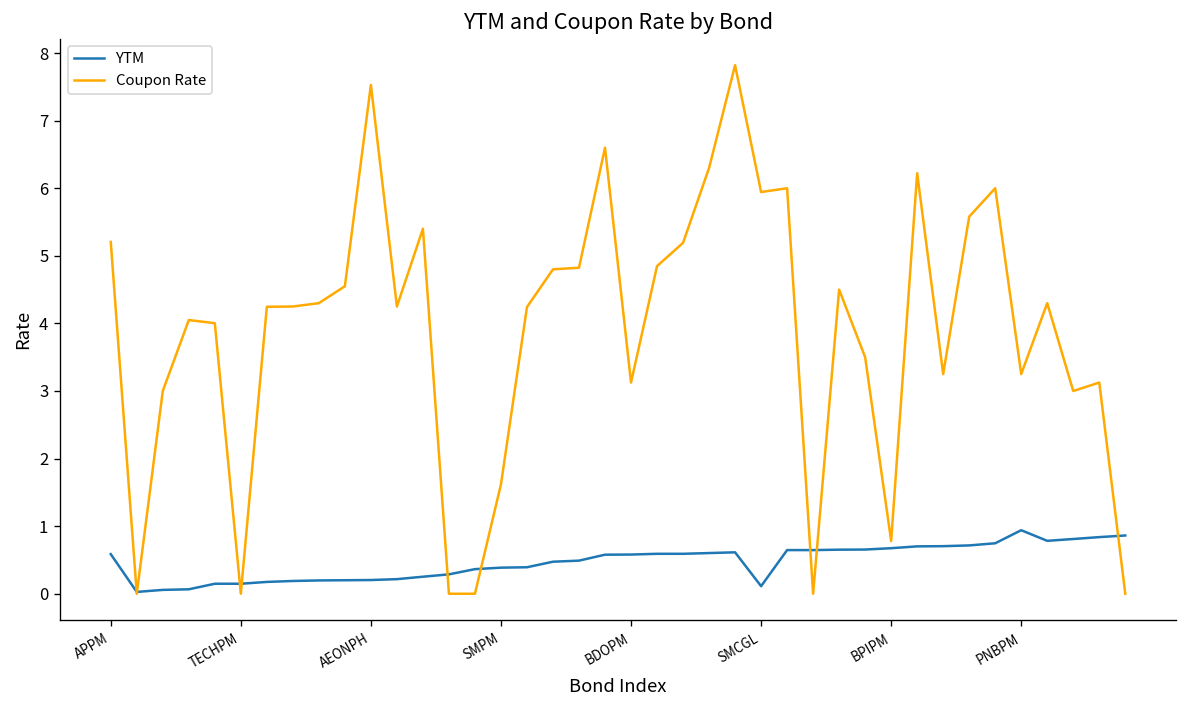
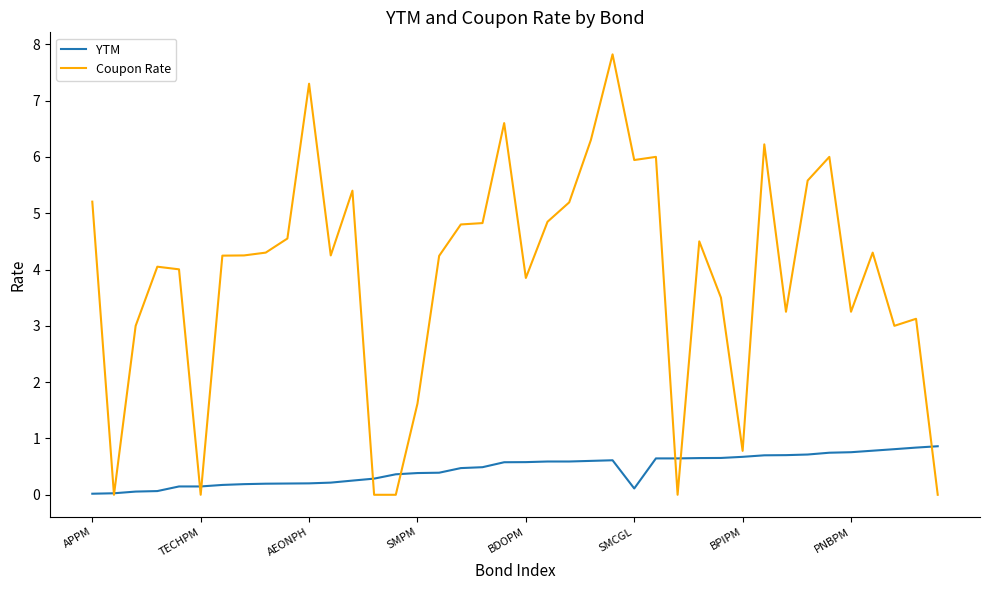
YTM, APPM: 0.6 -> 0.0
Coupon Rate, AEONPH: 7.5 -> 7.3
Coupon Rate, BDOPM: 3.1 -> 3.9
YTM, PNBPM: 0.9 -> 0.8
